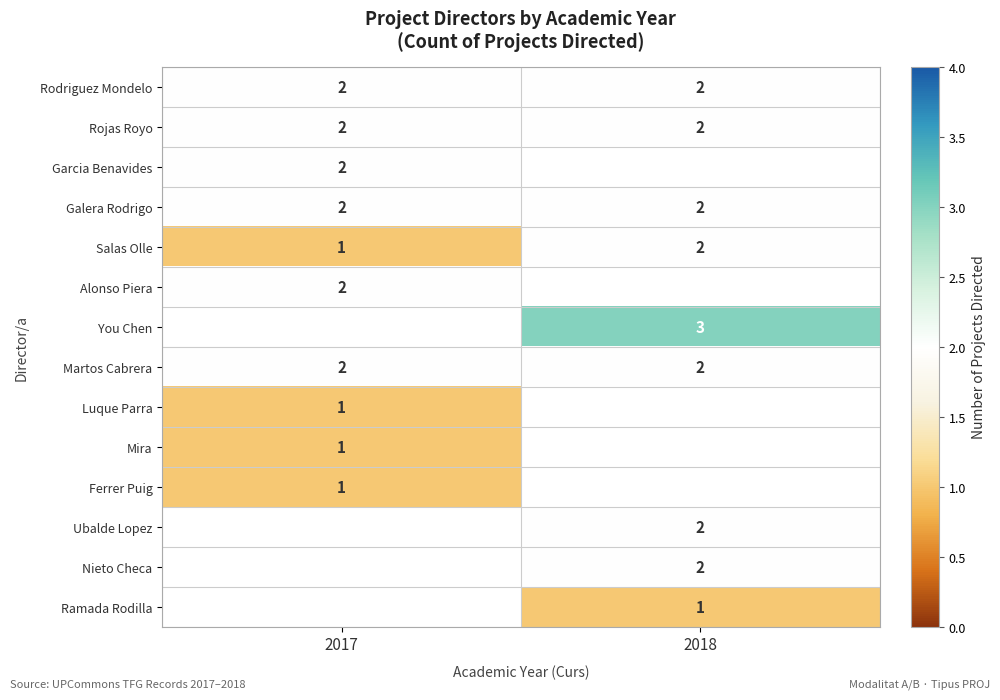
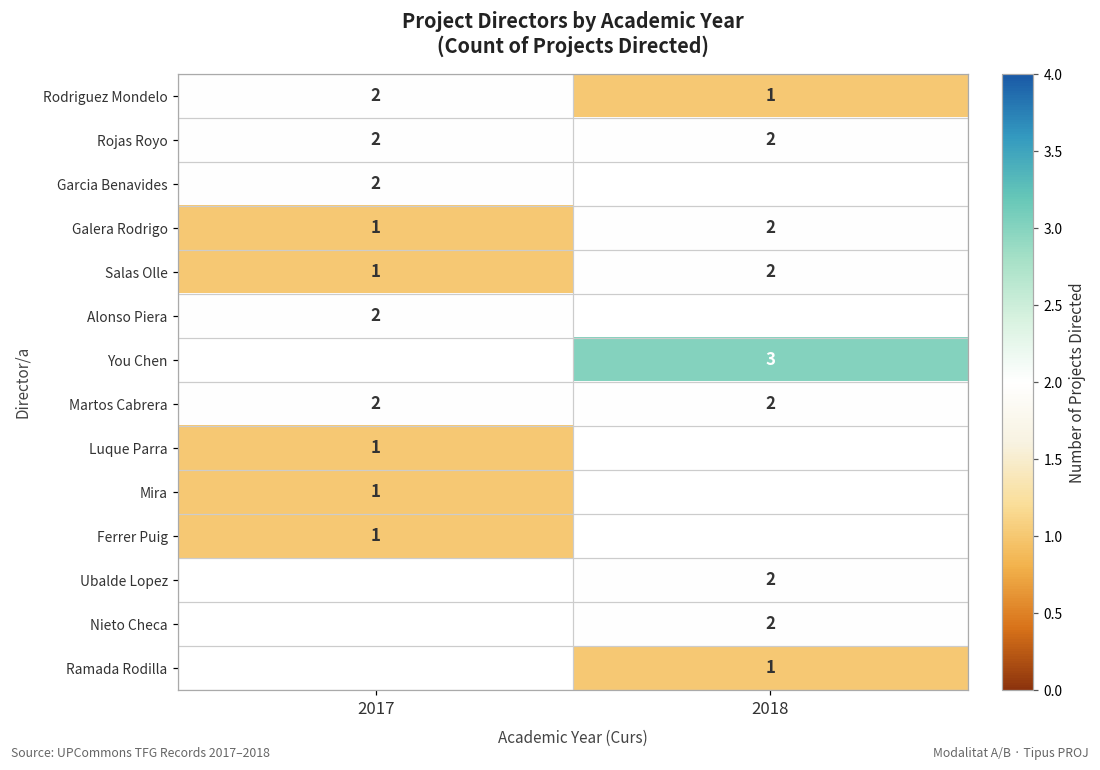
Rodriguez Mondelo, 2018: 2 -> 1
Galera Rodrigo, 2017: 2 -> 1
